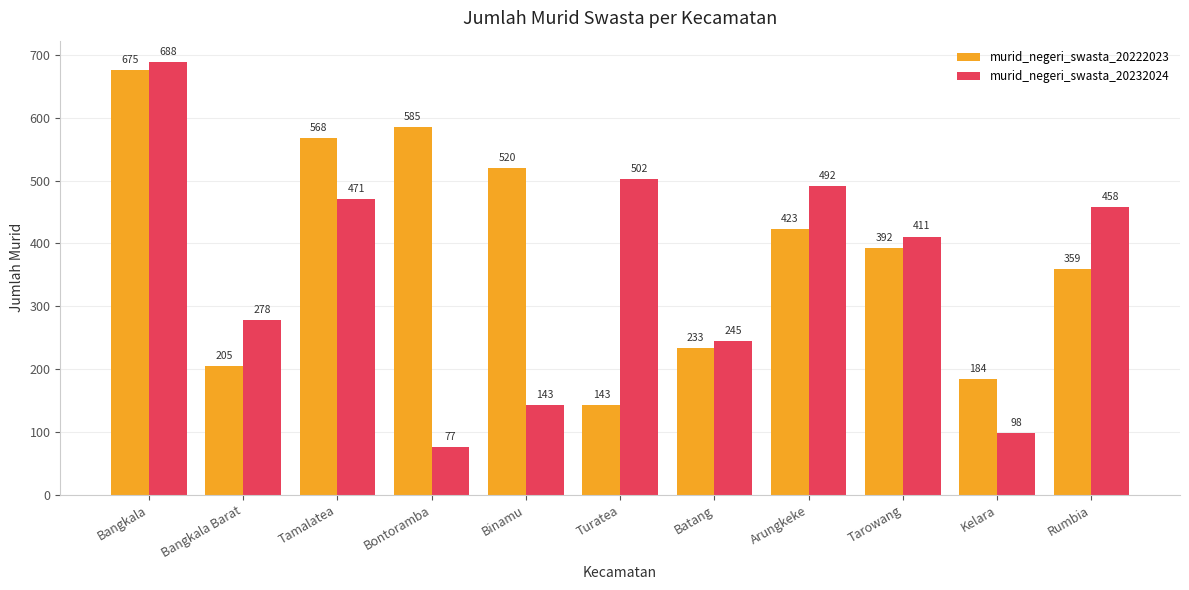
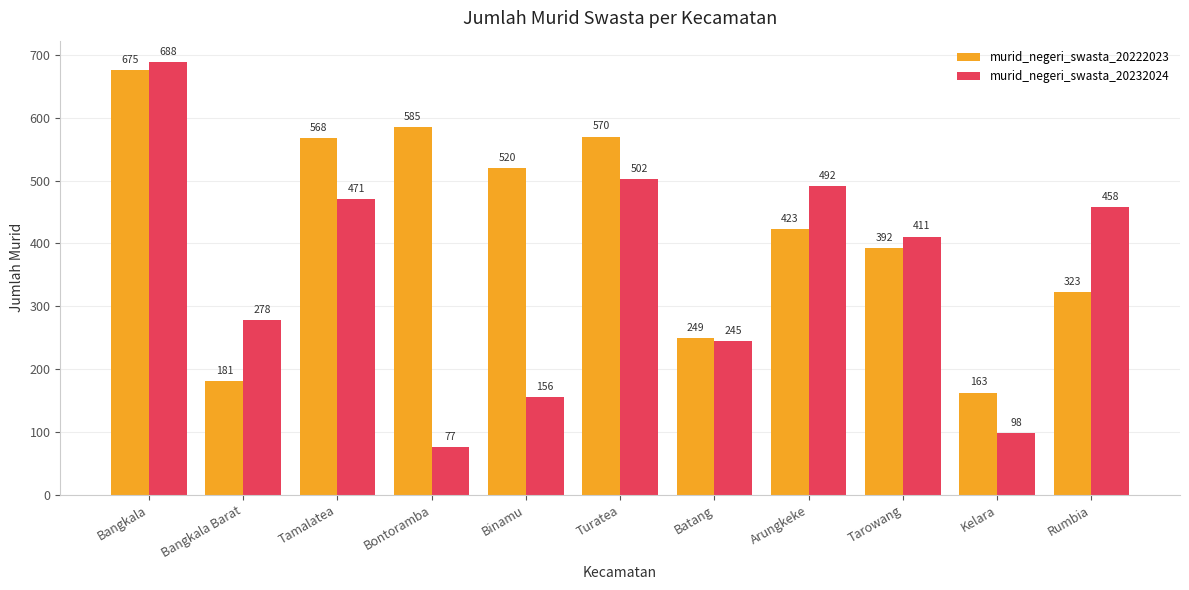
murid_negeri_swasta_20222023, Bangkala Barat: 205 -> 181
murid_negeri_swasta_20232024, Binamu: 143 -> 156
murid_negeri_swasta_20222023, Turatea: 143 -> 570
murid_negeri_swasta_20222023, Batang: 233 -> 249
murid_negeri_swasta_20222023, Kelara: 184 -> 163
murid_negeri_swasta_20222023, Rumbia: 359 -> 323
